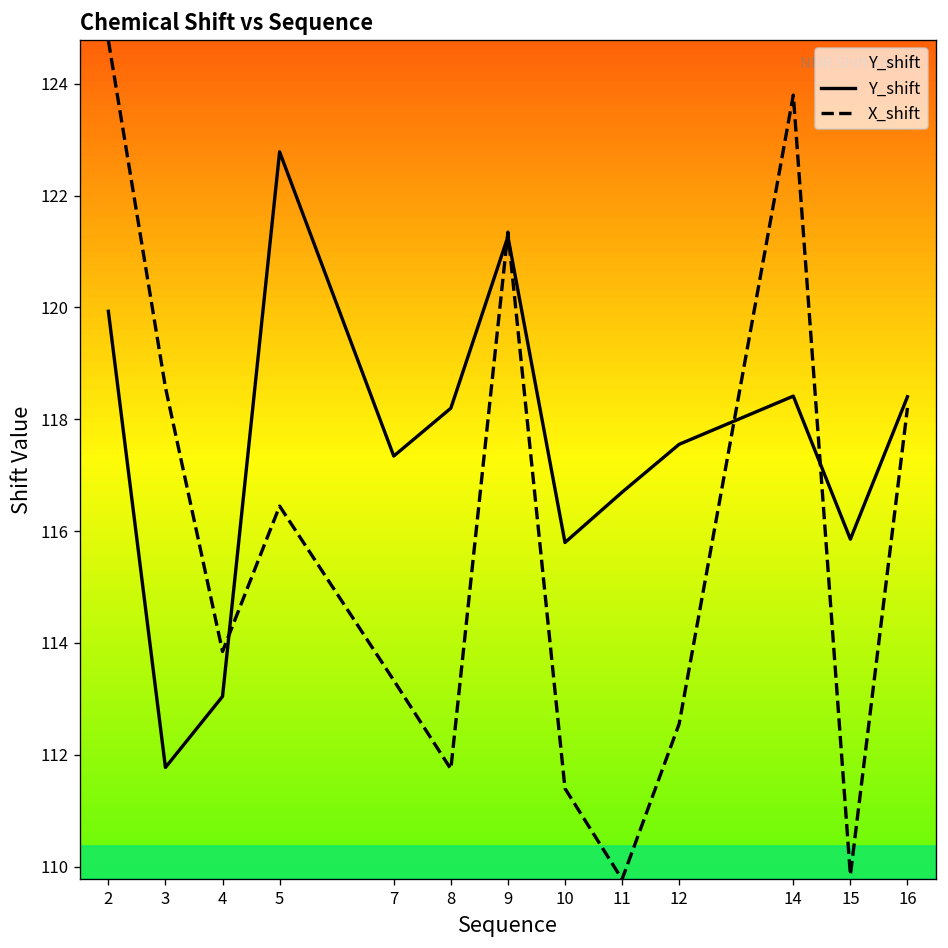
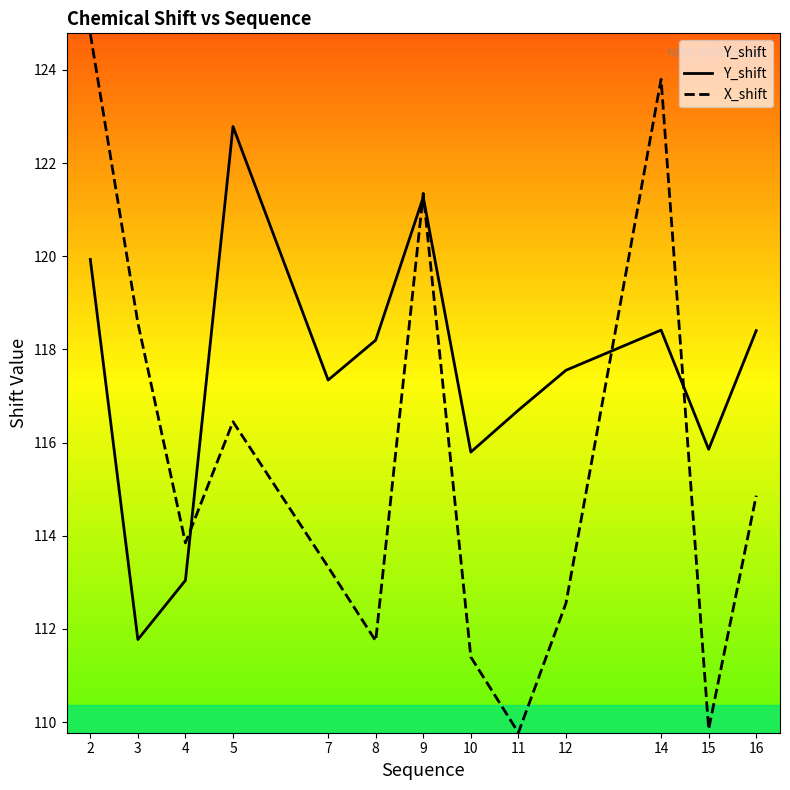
X_shift, 16: 118.2 -> 114.9
